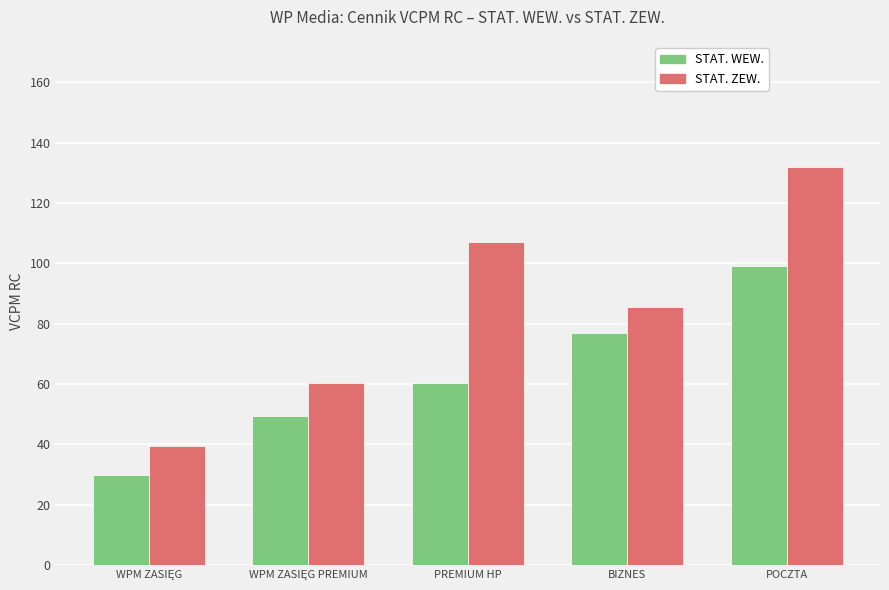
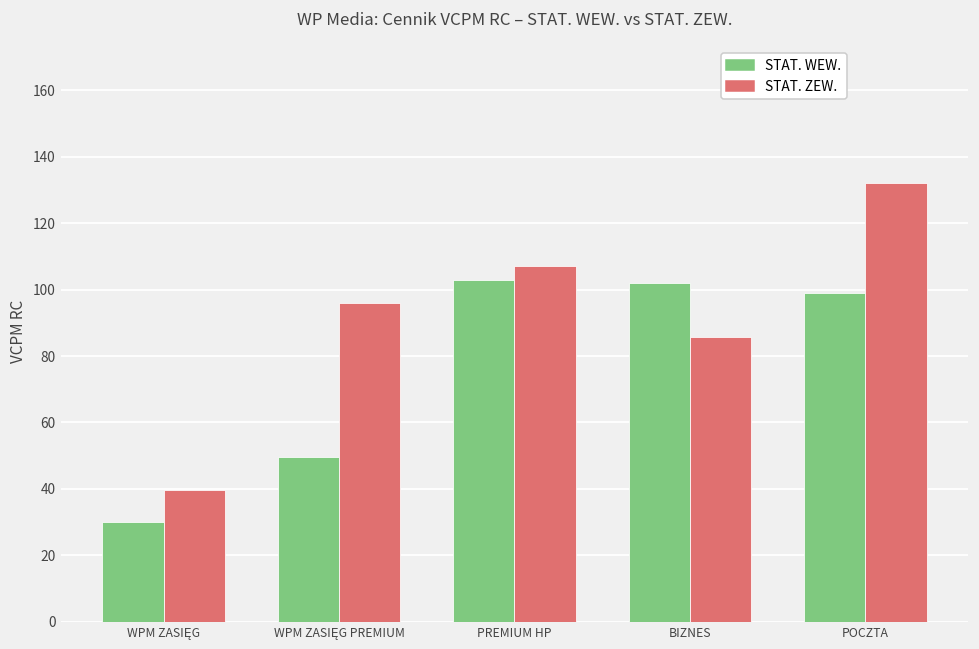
STAT. ZEW., WPM ZASIĘG PREMIUM: 61 -> 96
STAT. WEW., PREMIUM HP: 61 -> 103
STAT. WEW., BIZNES: 77 -> 102
